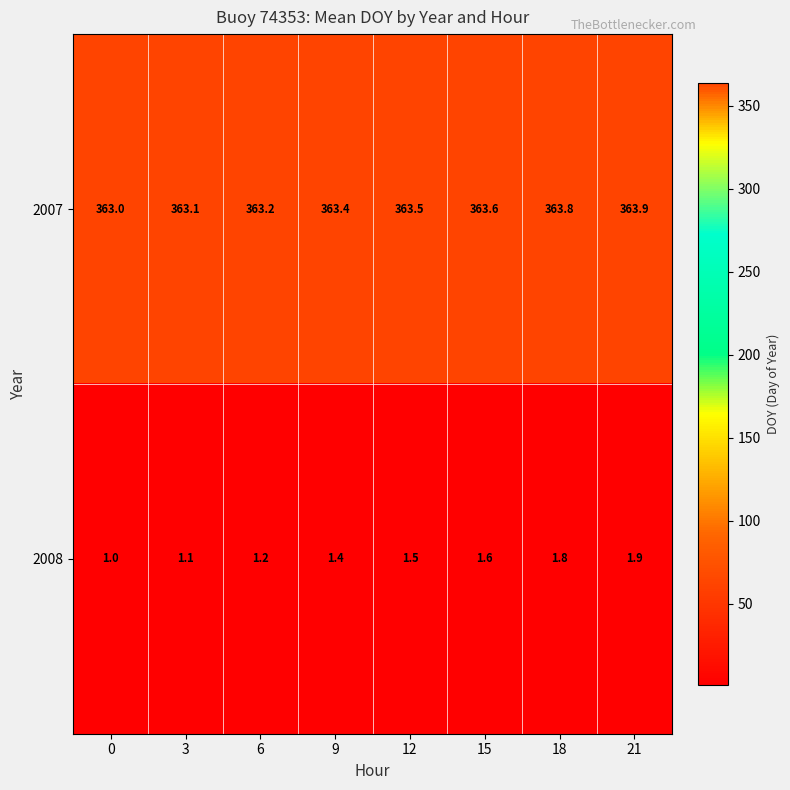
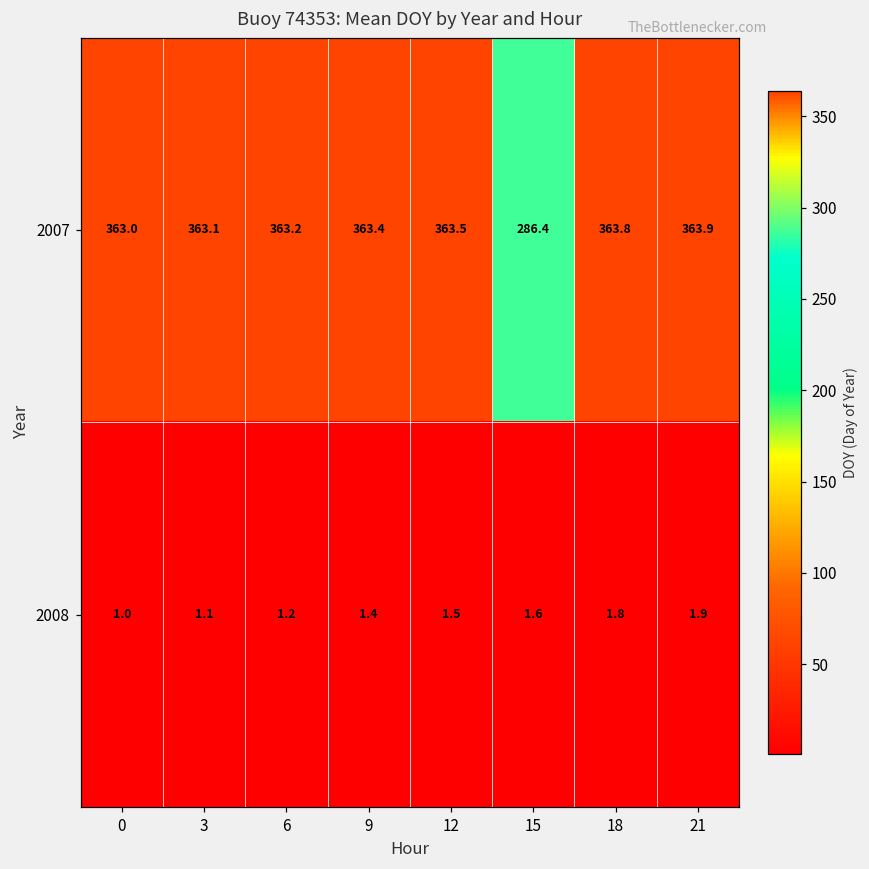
2007, 15: 363.6 -> 286.4
